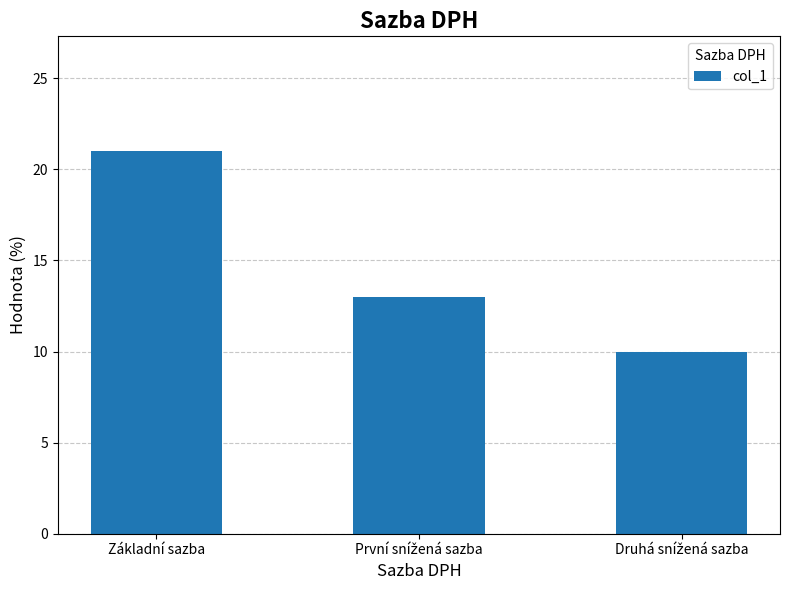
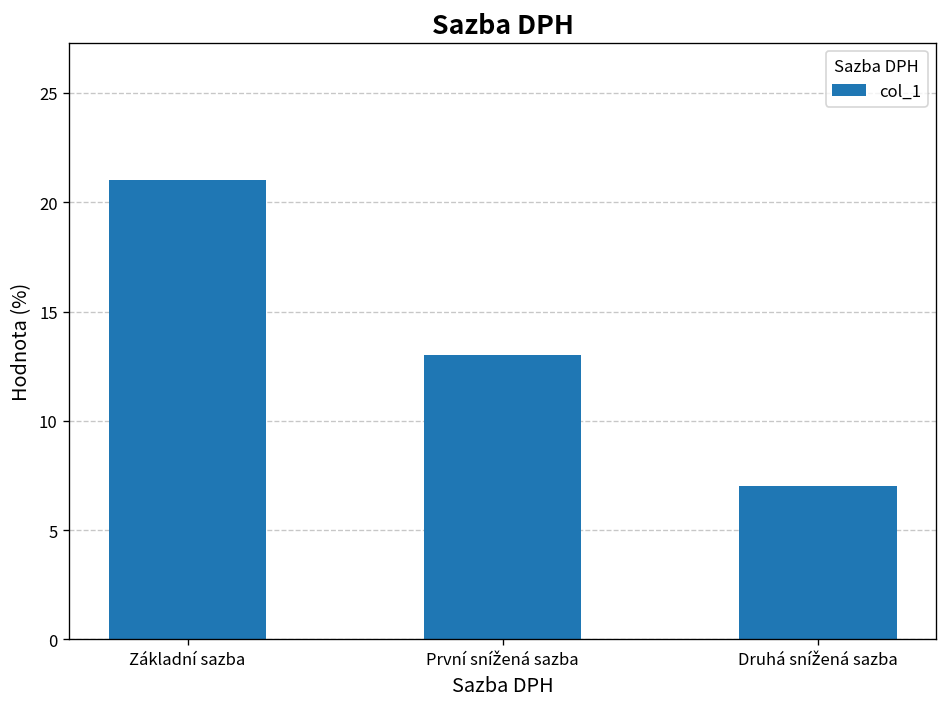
Druhá snížená sazba: 10 -> 7
